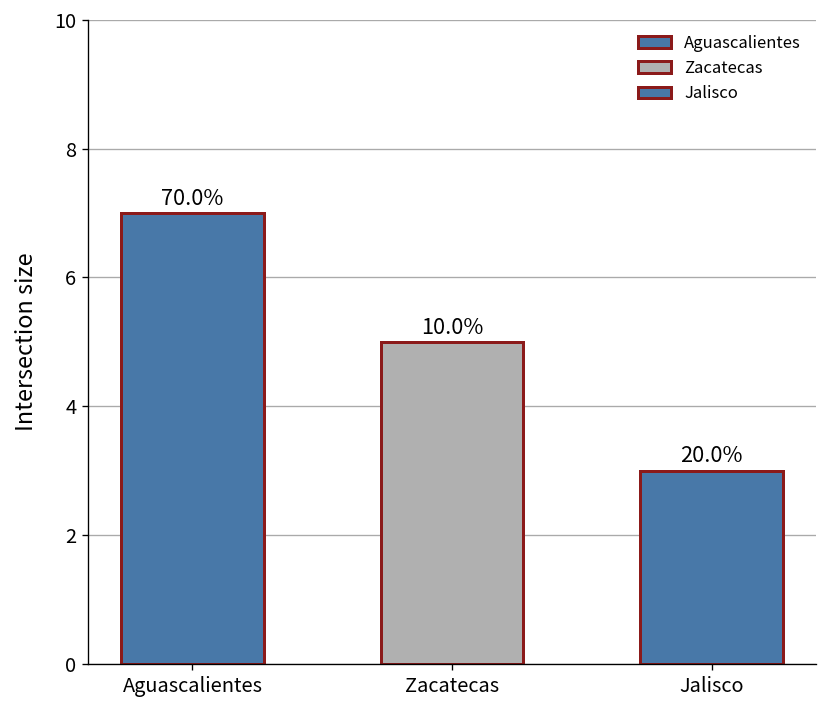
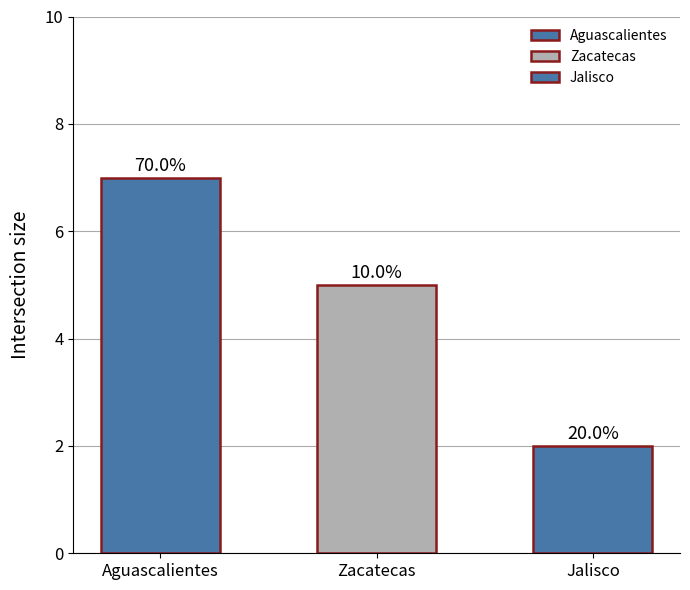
Jalisco: 3 -> 2
